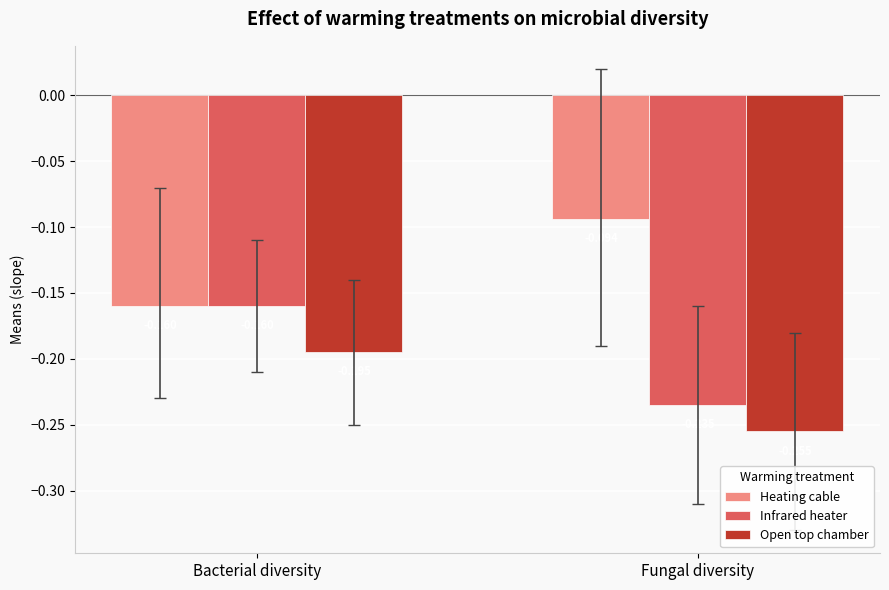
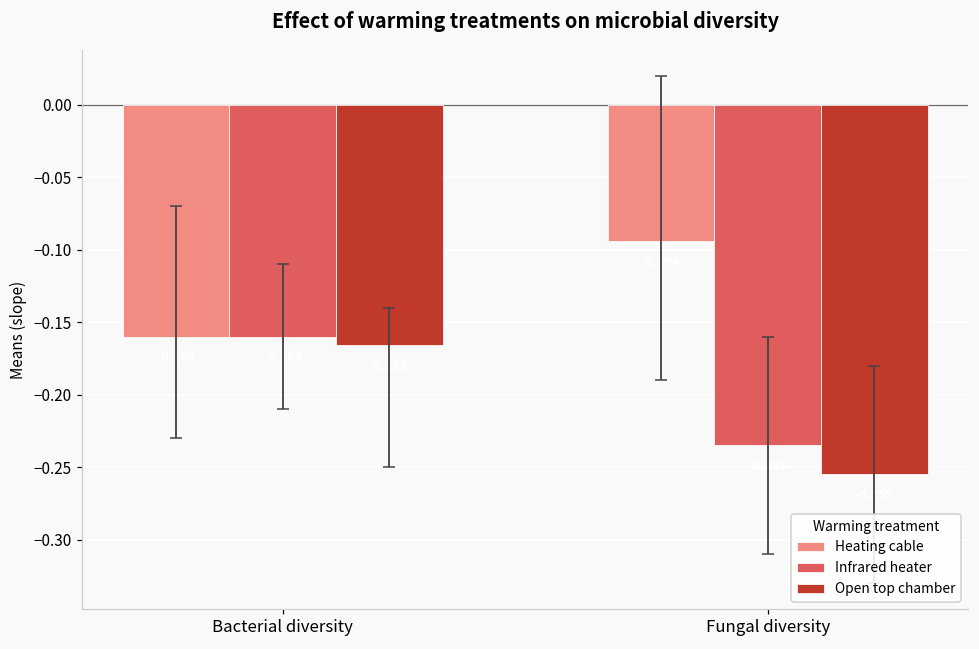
Open top chamber, Bacterial diversity: -0.195 -> -0.166
